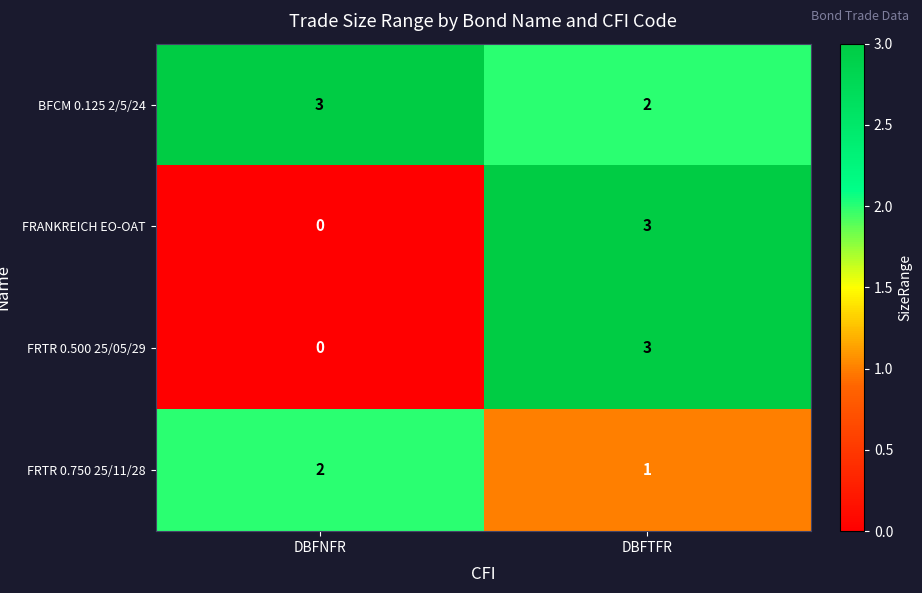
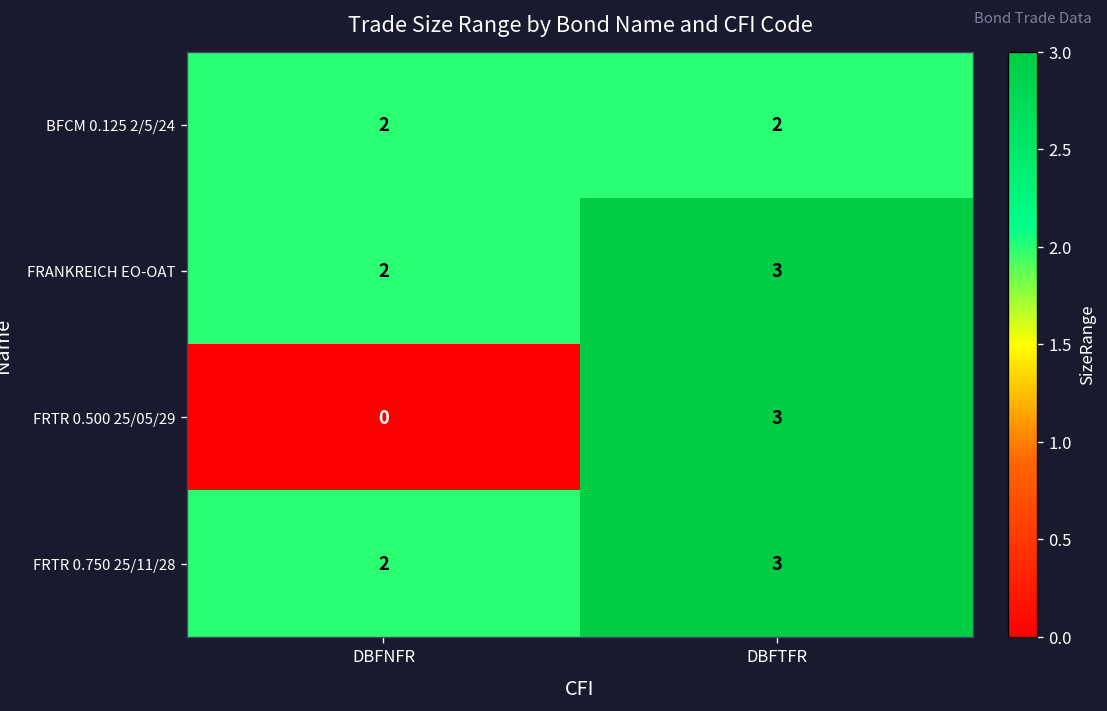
BFCM 0.125 2/5/24, DBFNFR: 3 -> 2
FRANKREICH EO-OAT, DBFNFR: 0 -> 2
FRTR 0.750 25/11/28, DBFTFR: 1 -> 3
